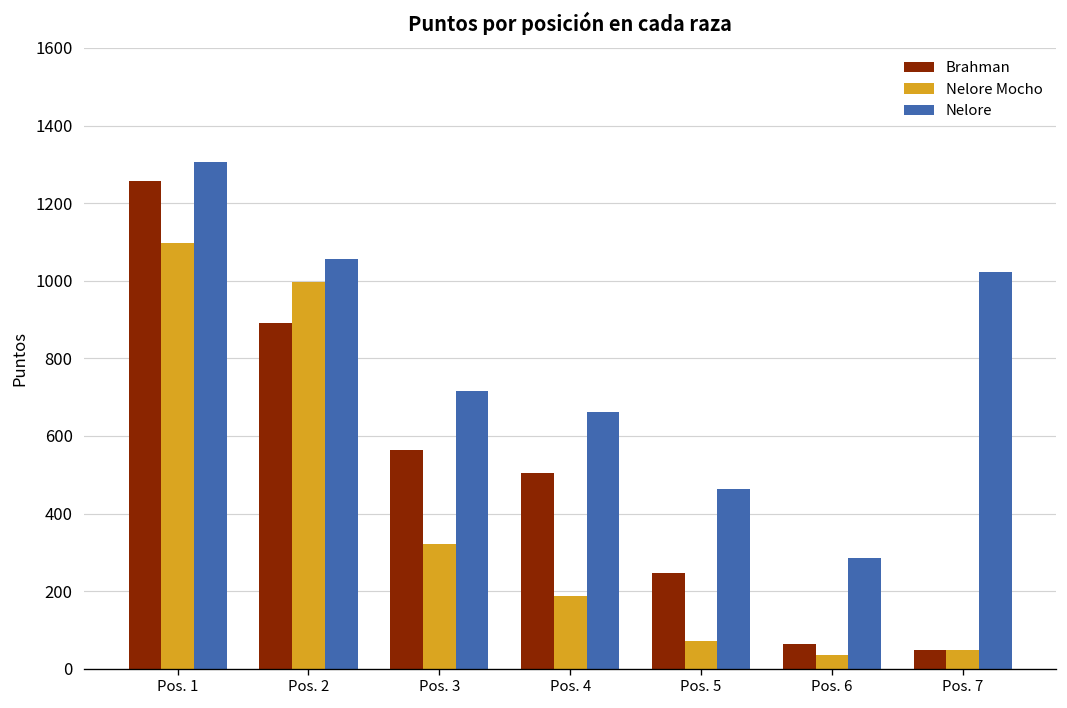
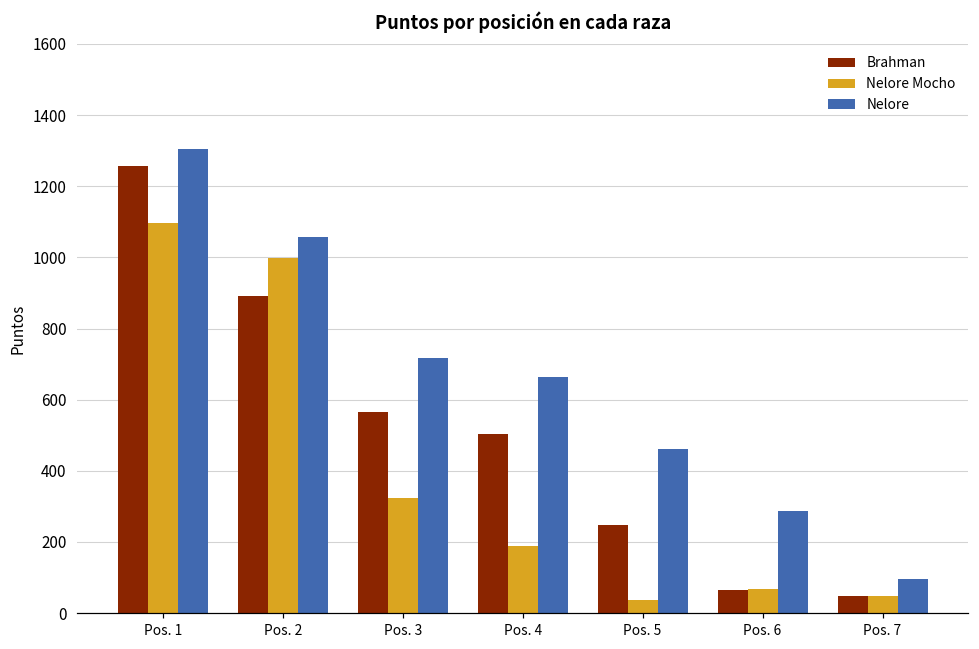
Nelore Mocho, Pos. 5: 70 -> 40
Nelore Mocho, Pos. 6: 40 -> 70
Nelore, Pos. 7: 1020 -> 100
